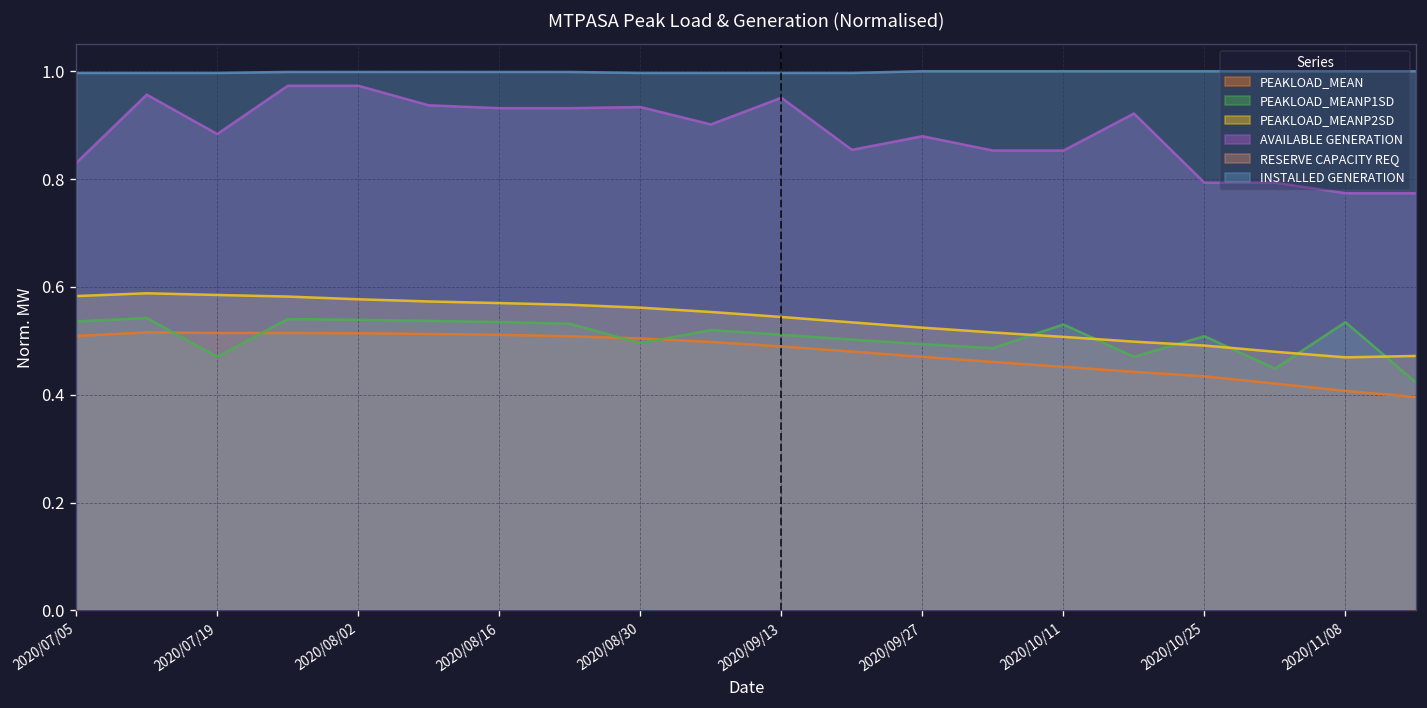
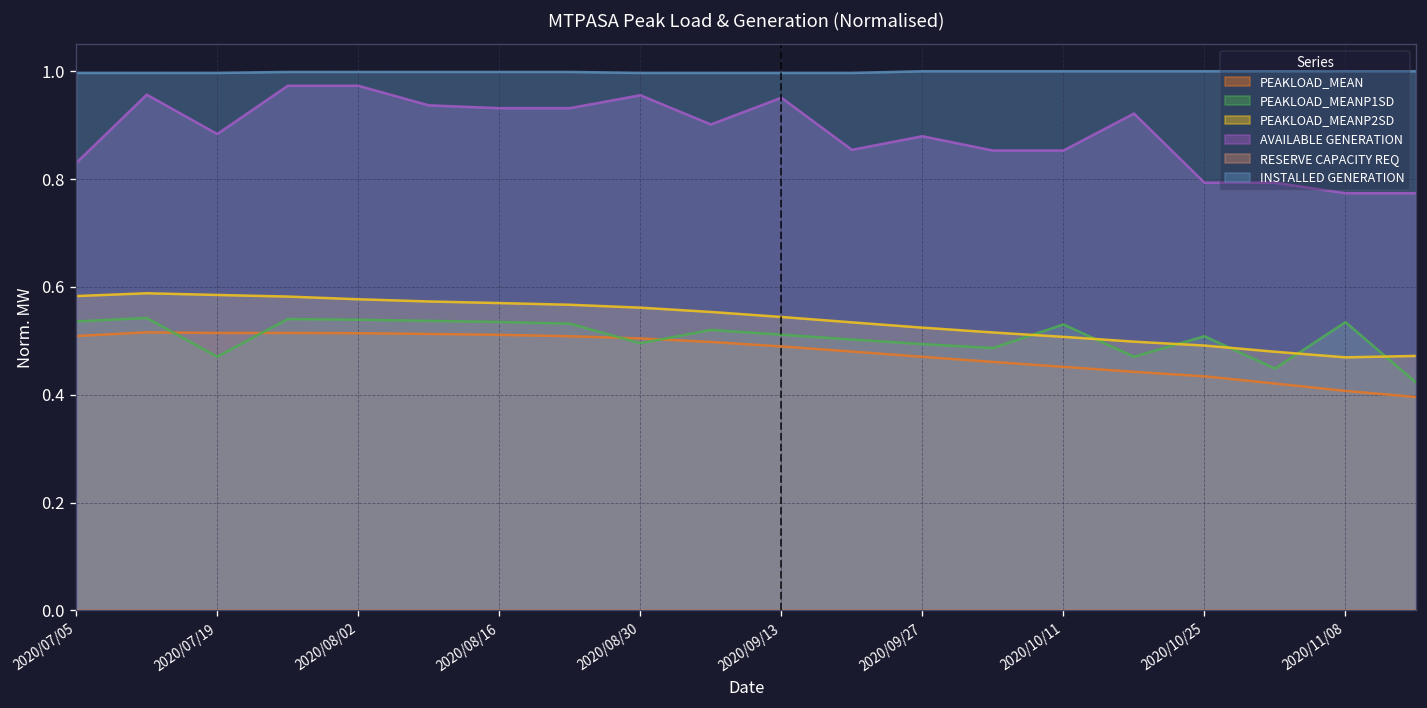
AVAILABLE GENERATION, 2020/08/30: 0.93 -> 0.96
